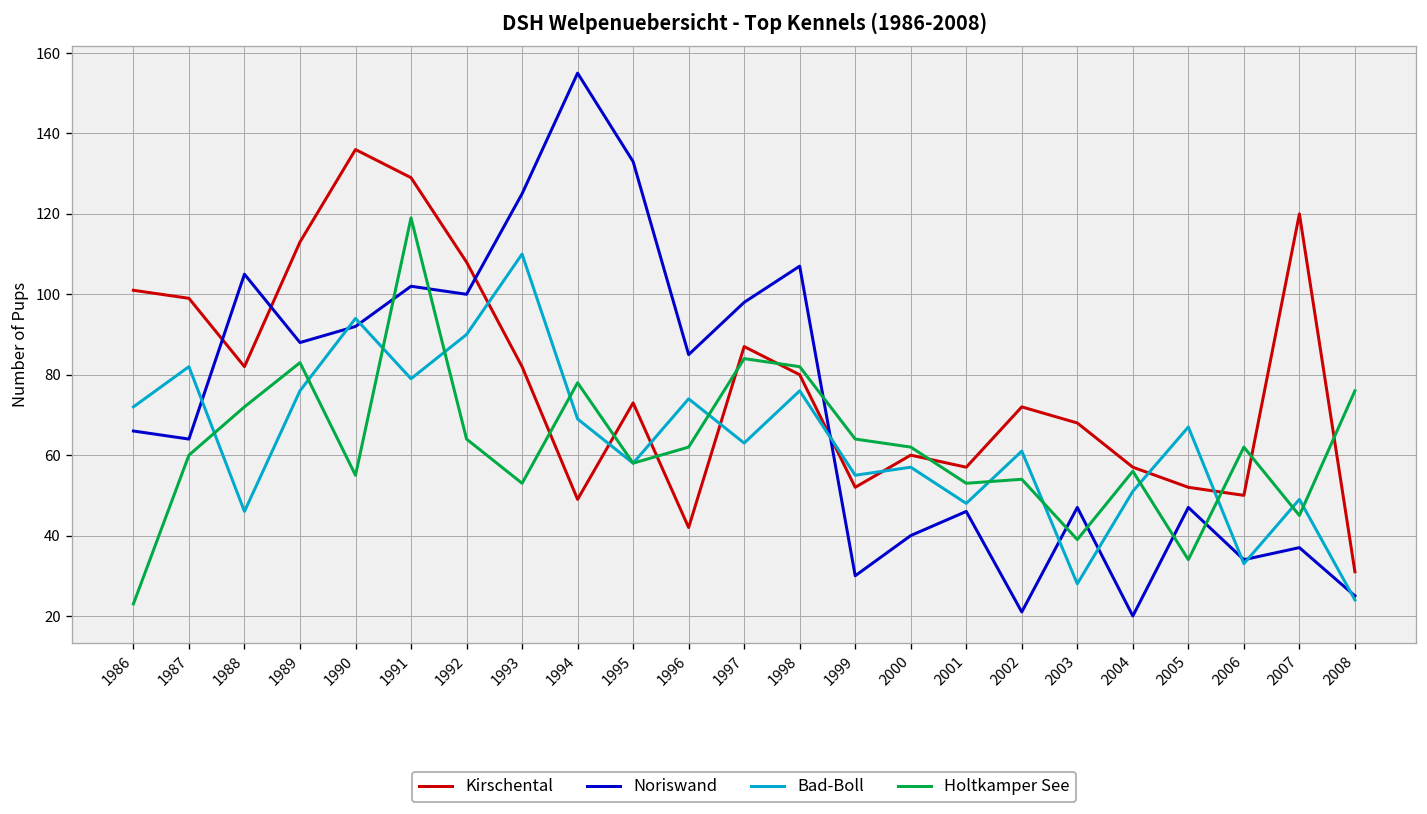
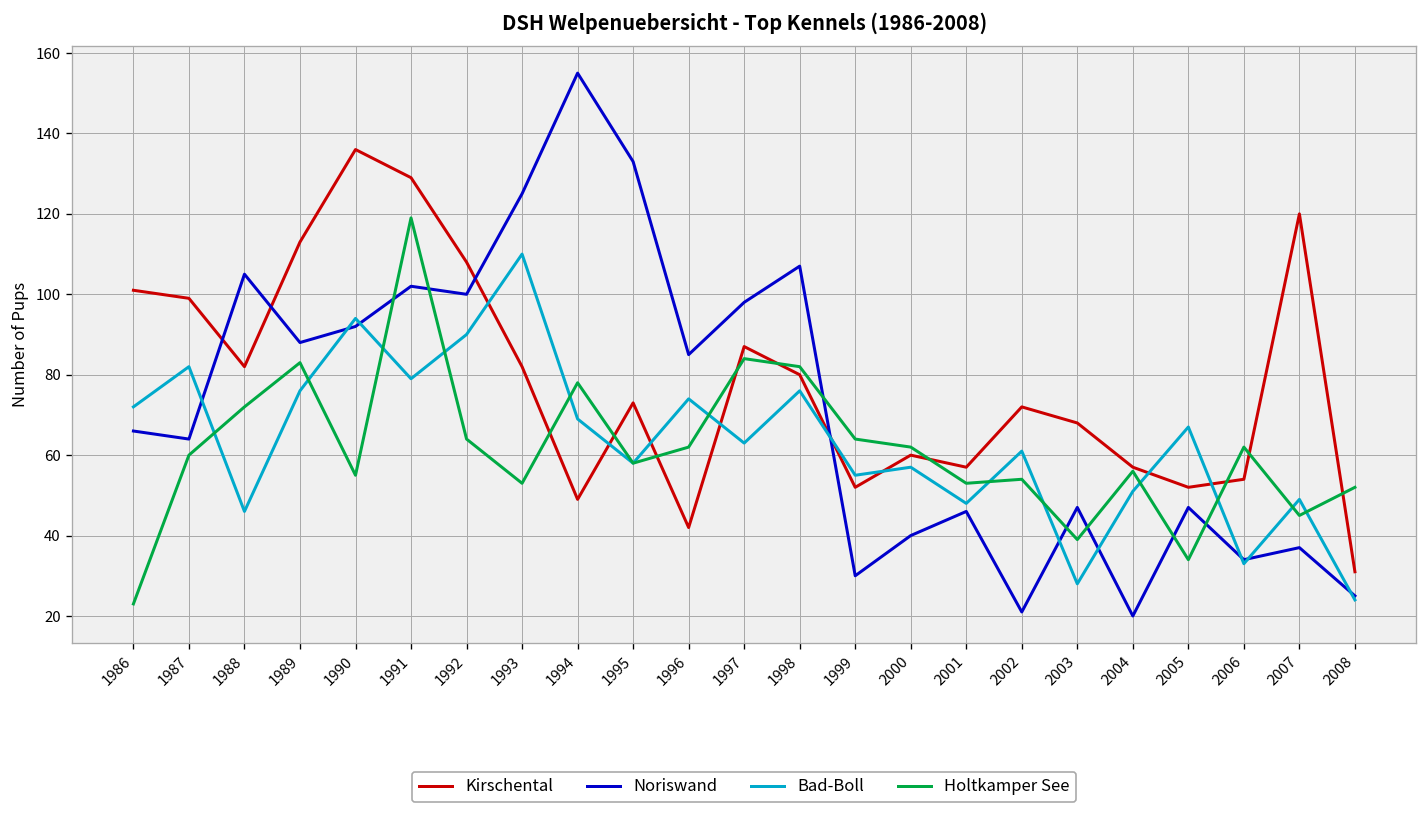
Kirschental, 2006: 50 -> 54
Holtkamper See, 2008: 76 -> 52
